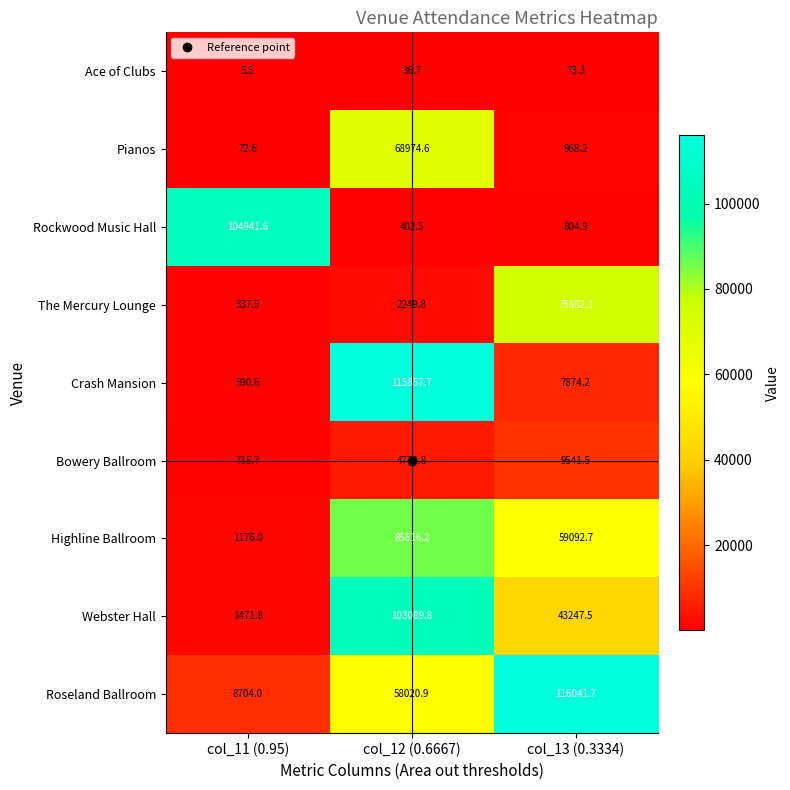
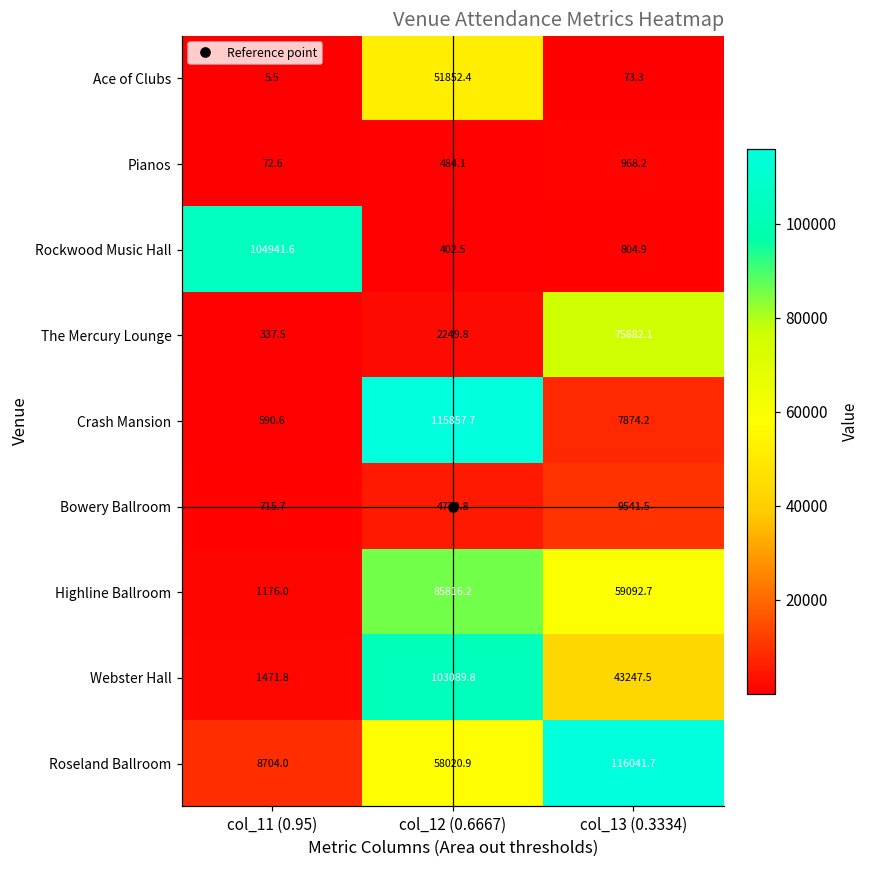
Ace of Clubs, col_12 (0.6667): 36.7 -> 51852.4
Pianos, col_12 (0.6667): 68974.6 -> 484.1
